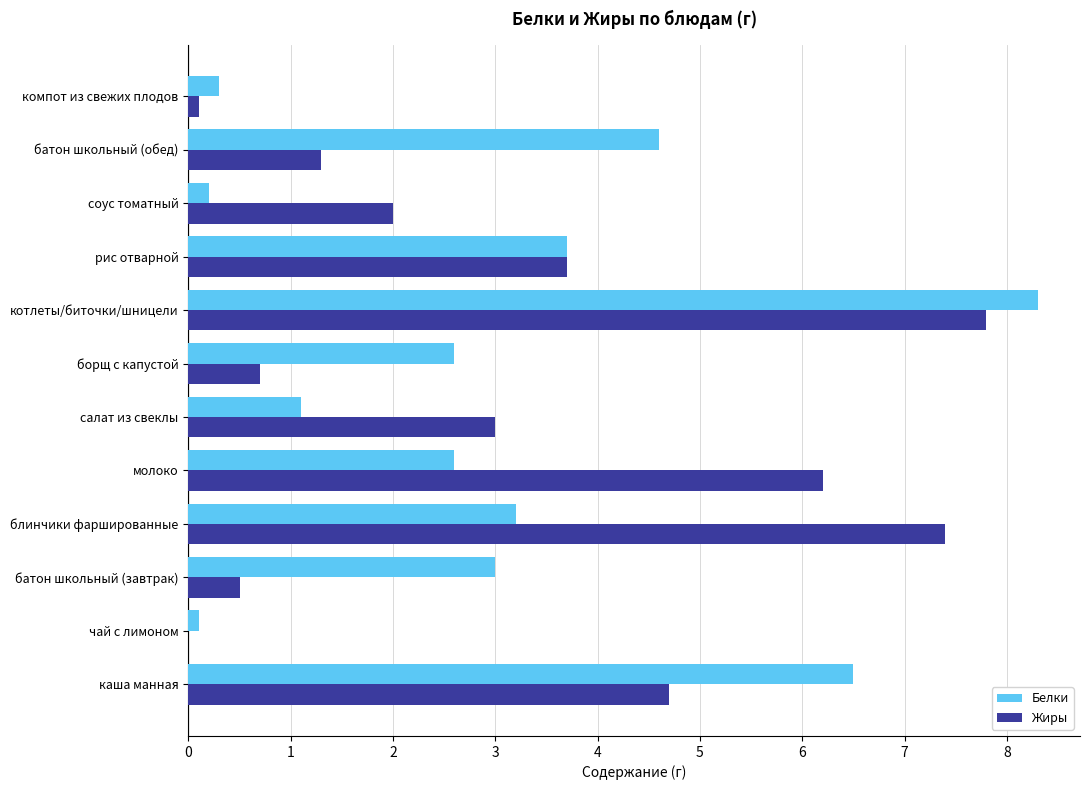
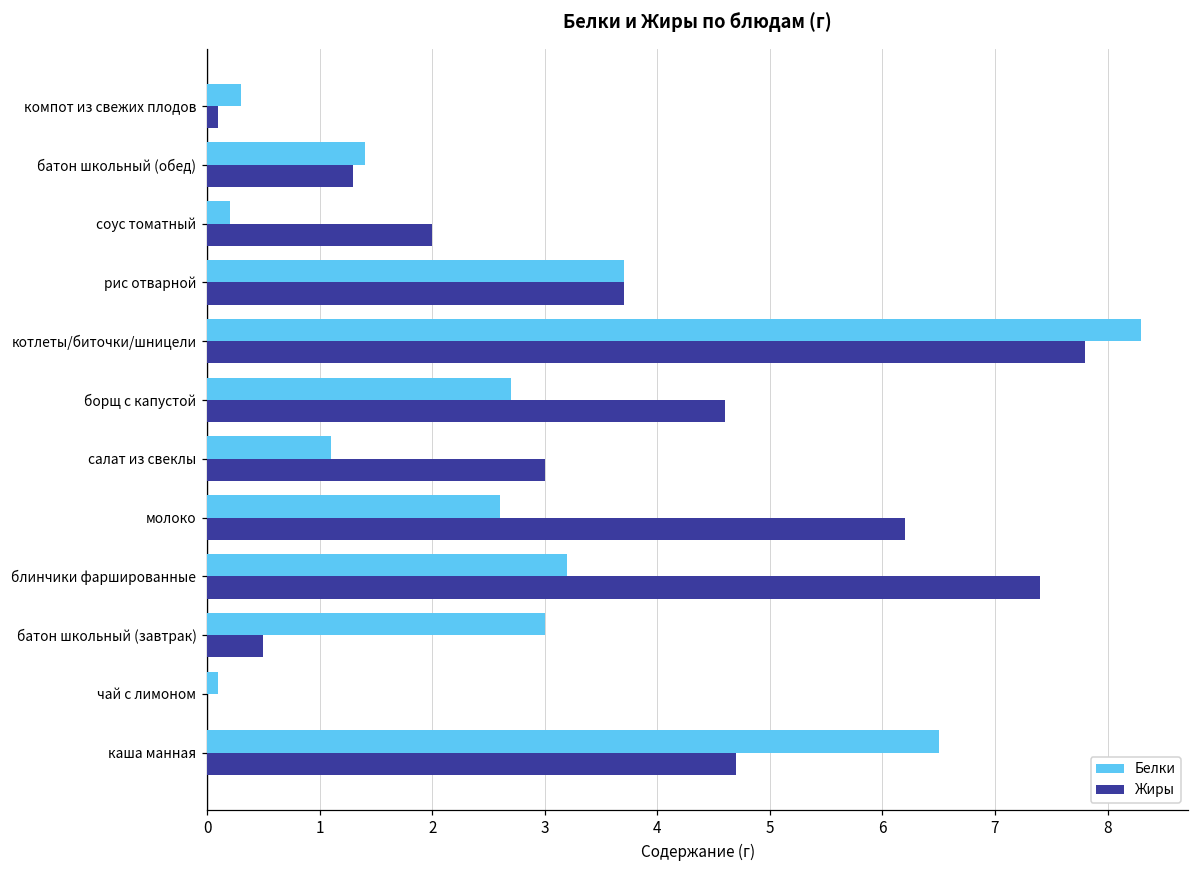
Белки, батон школьный (обед): 4.6 -> 1.4
Белки, борщ с капустой: 2.6 -> 2.7
Жиры, борщ с капустой: 0.7 -> 4.6
